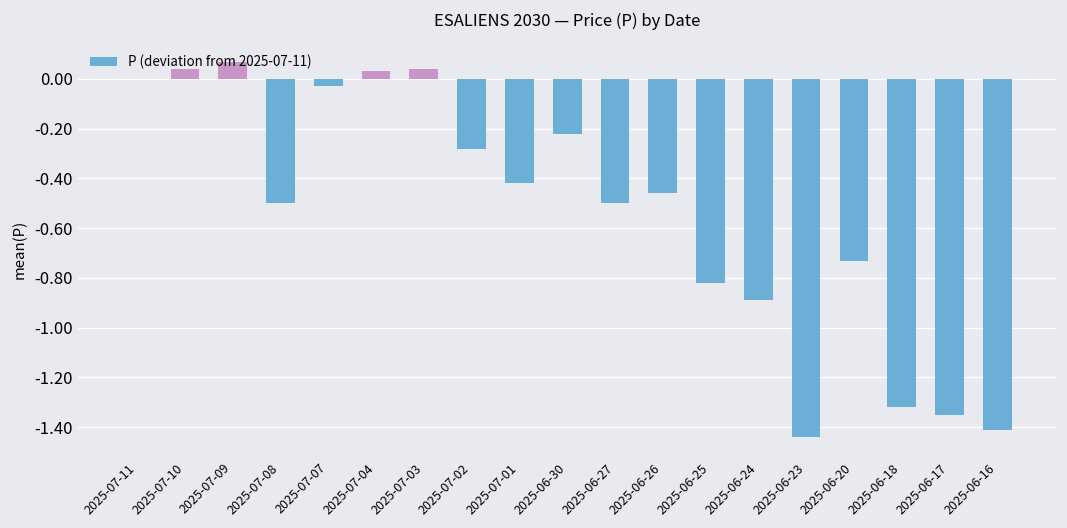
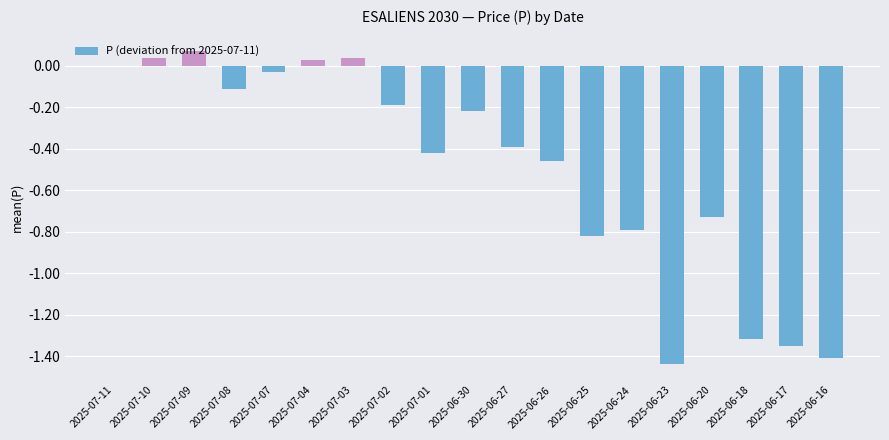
2025-07-08: -0.50 -> -0.11
2025-07-02: -0.28 -> -0.19
2025-06-27: -0.50 -> -0.39
2025-06-24: -0.89 -> -0.79
